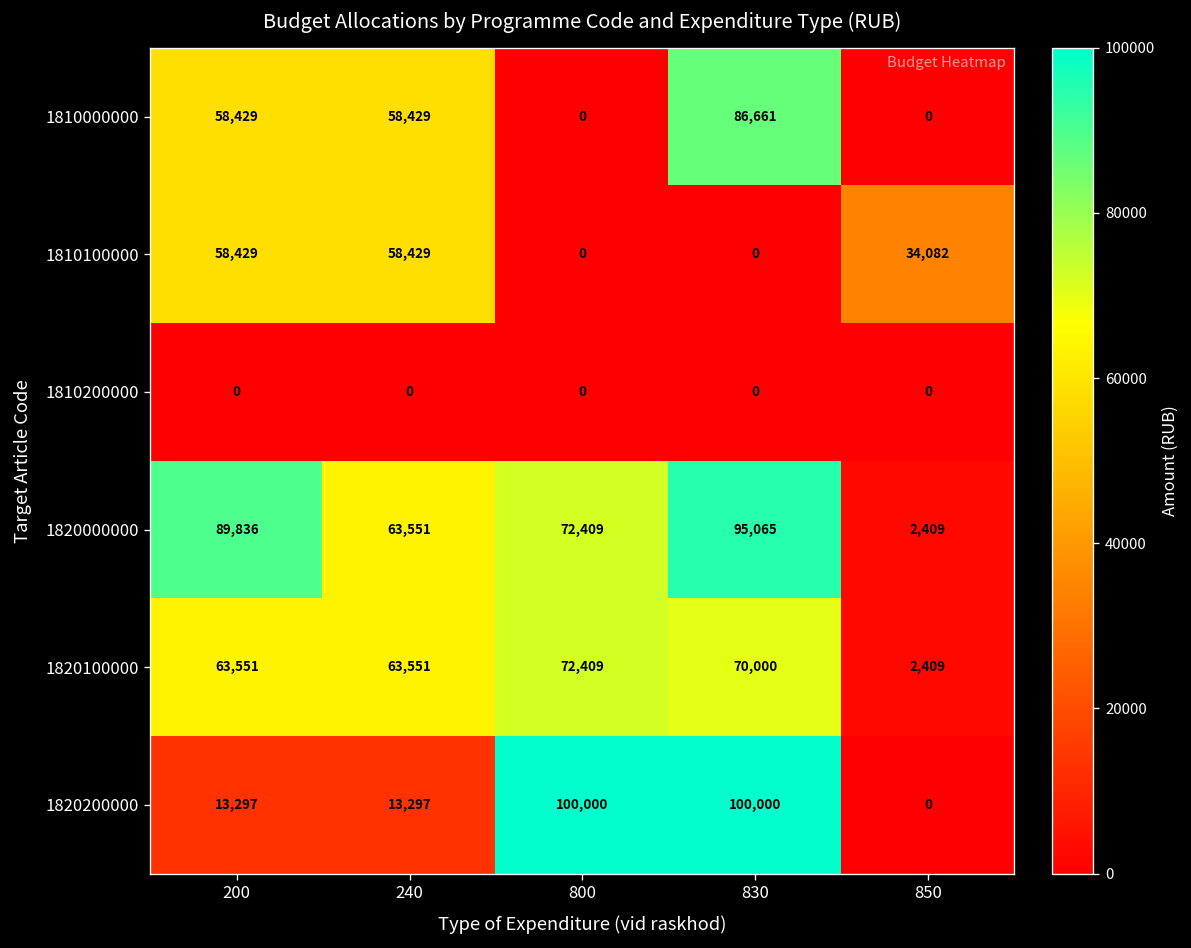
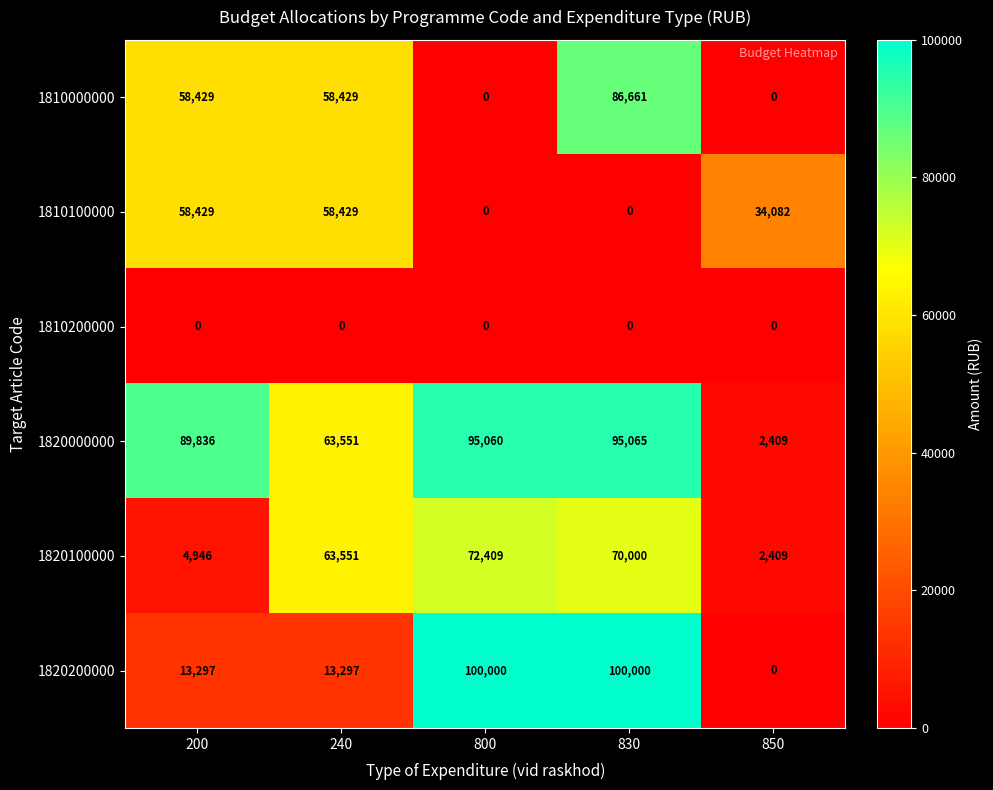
1820000000, 800: 72,409 -> 95,060
1820100000, 200: 63,551 -> 4,946
